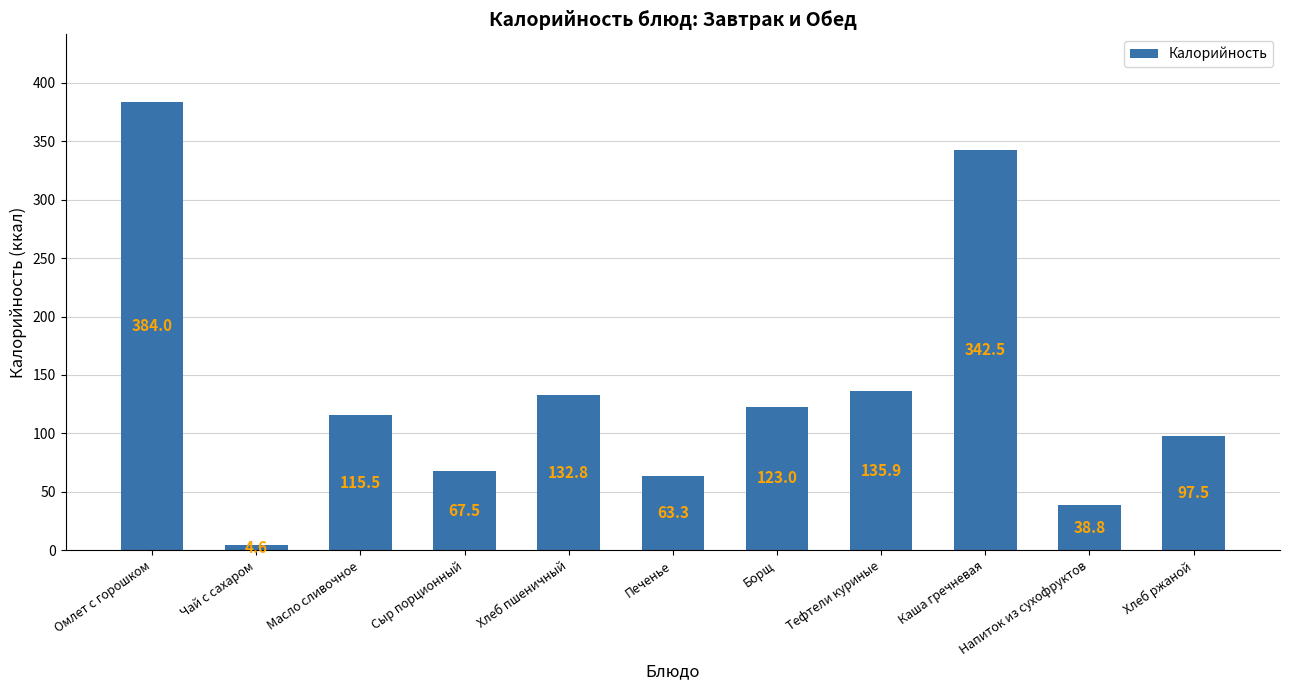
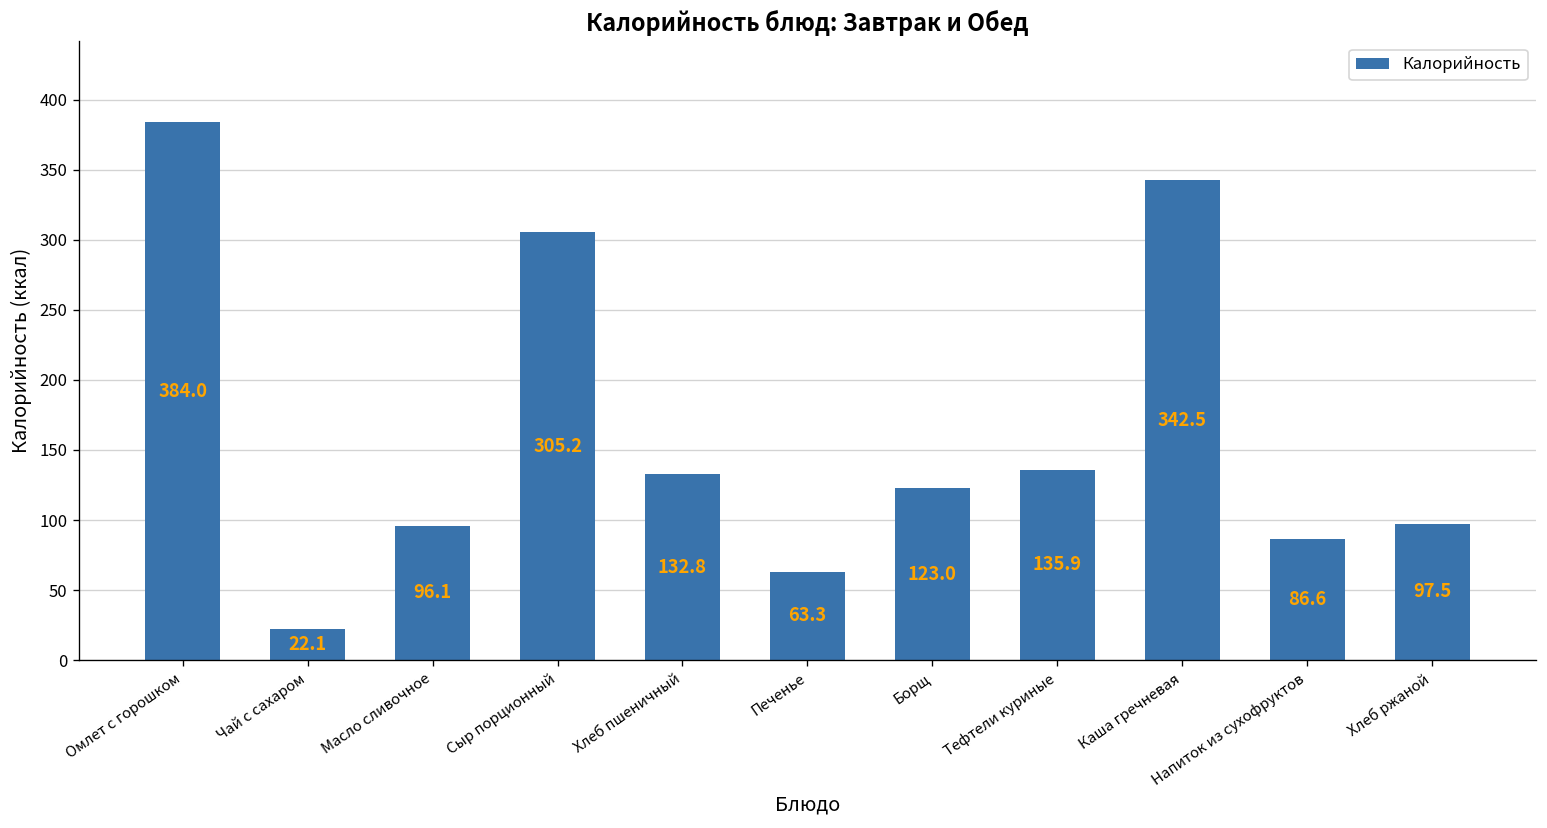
Чай с сахаром: 4.6 -> 22.1
Масло сливочное: 115.5 -> 96.1
Сыр порционный: 67.5 -> 305.2
Напиток из сухофруктов: 38.8 -> 86.6
